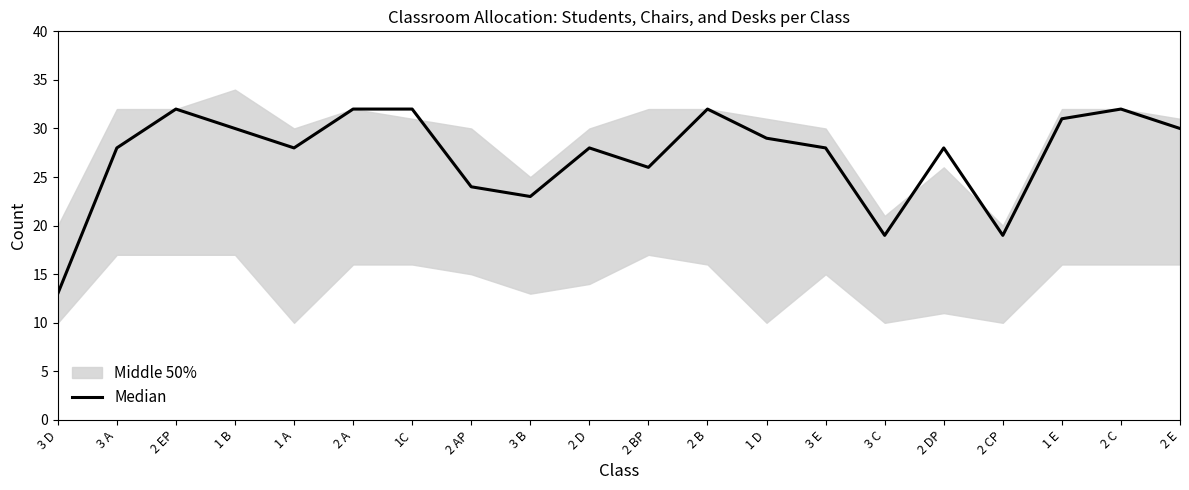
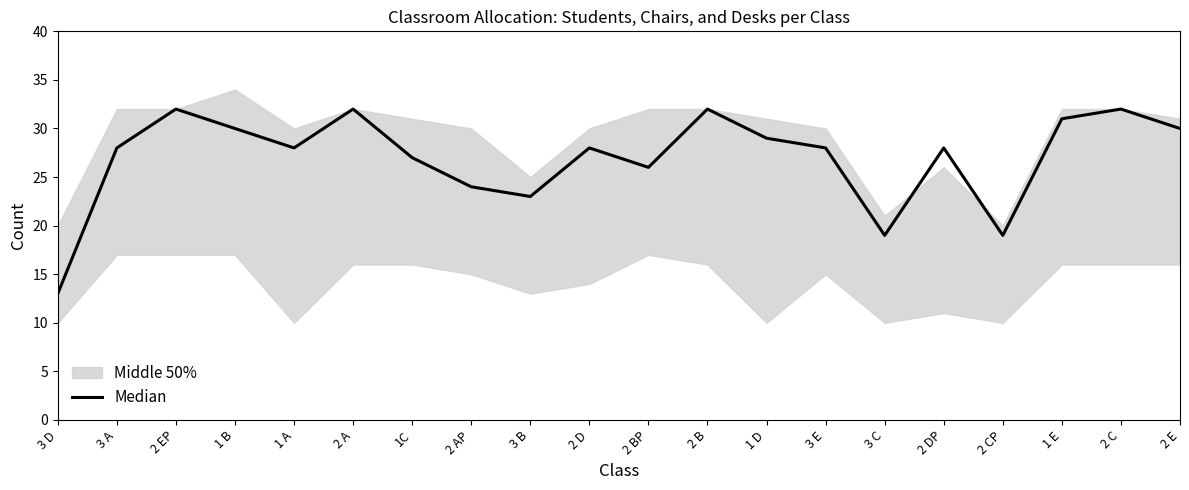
Median, 1C: 32 -> 27
